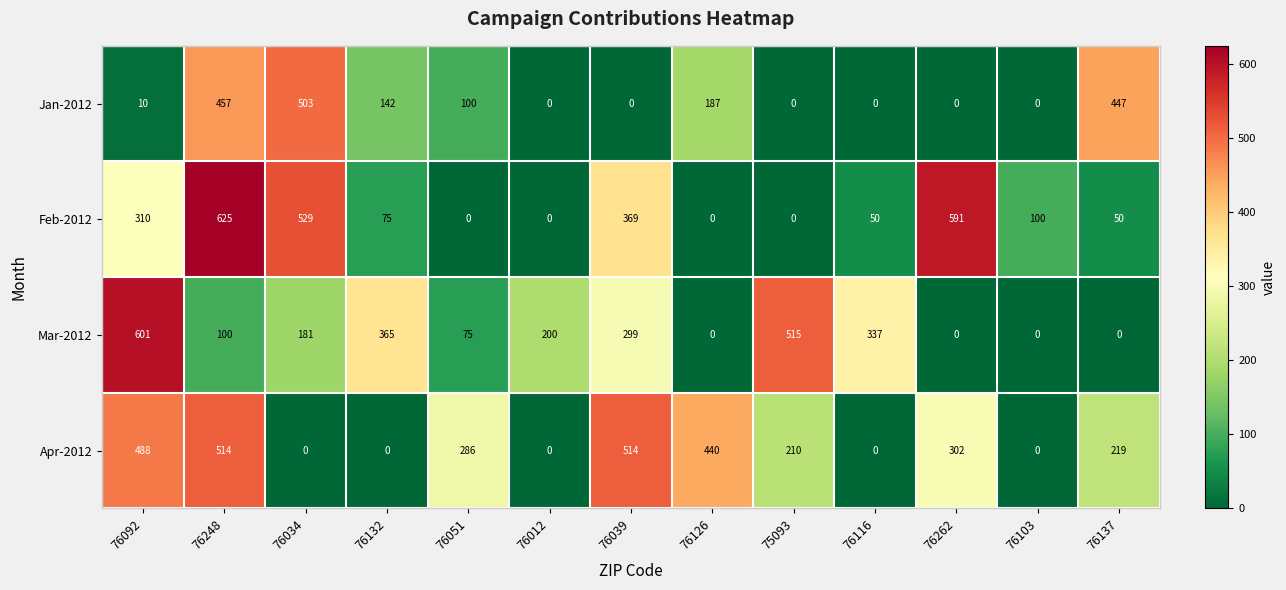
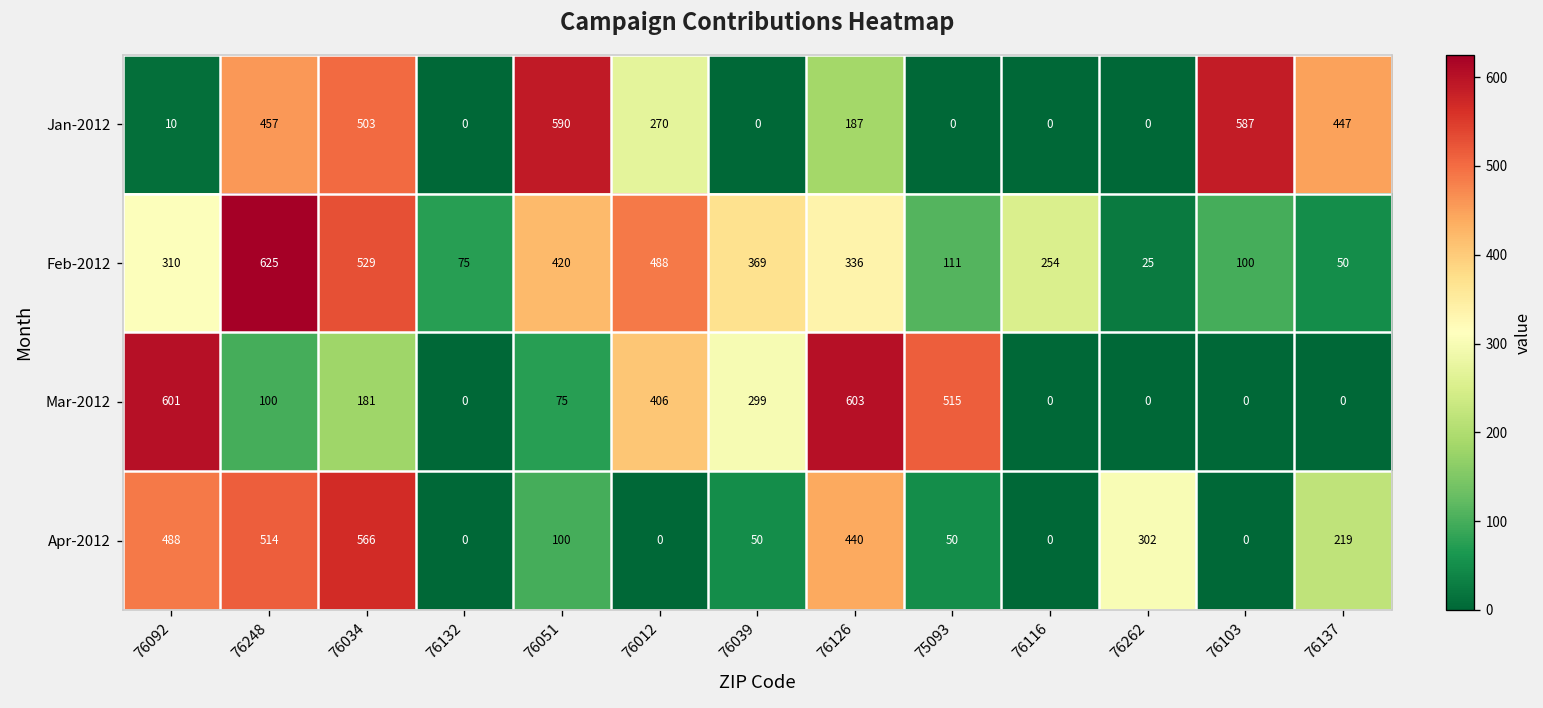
Jan-2012, 76132: 142 -> 0
Jan-2012, 76051: 100 -> 590
Jan-2012, 76012: 0 -> 270
Jan-2012, 76103: 0 -> 587
Feb-2012, 76051: 0 -> 420
Feb-2012, 76012: 0 -> 488
Feb-2012, 76126: 0 -> 336
Feb-2012, 75093: 0 -> 111
Feb-2012, 76116: 50 -> 254
Feb-2012, 76262: 591 -> 25
Mar-2012, 76132: 365 -> 0
Mar-2012, 76012: 200 -> 406
Mar-2012, 76126: 0 -> 603
Mar-2012, 76116: 337 -> 0
Apr-2012, 76034: 0 -> 566
Apr-2012, 76051: 286 -> 100
Apr-2012, 76039: 514 -> 50
Apr-2012, 75093: 210 -> 50
